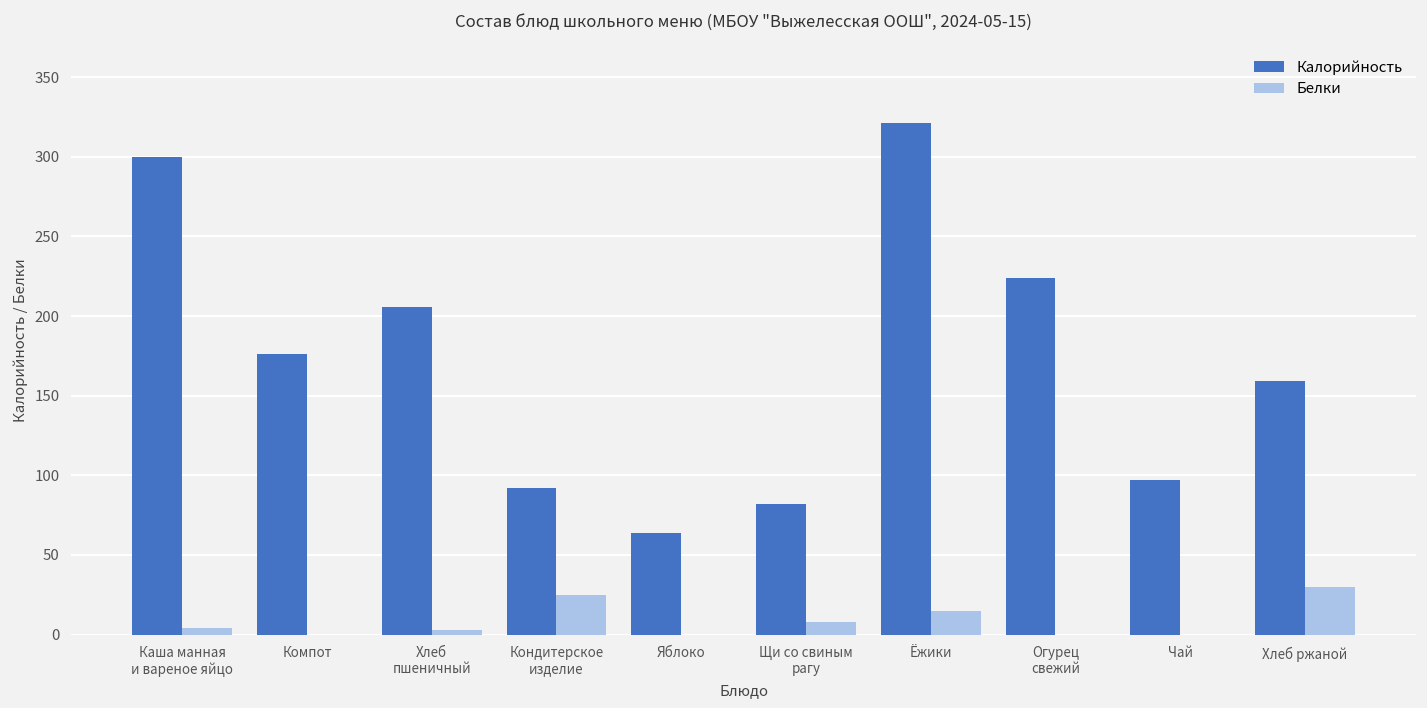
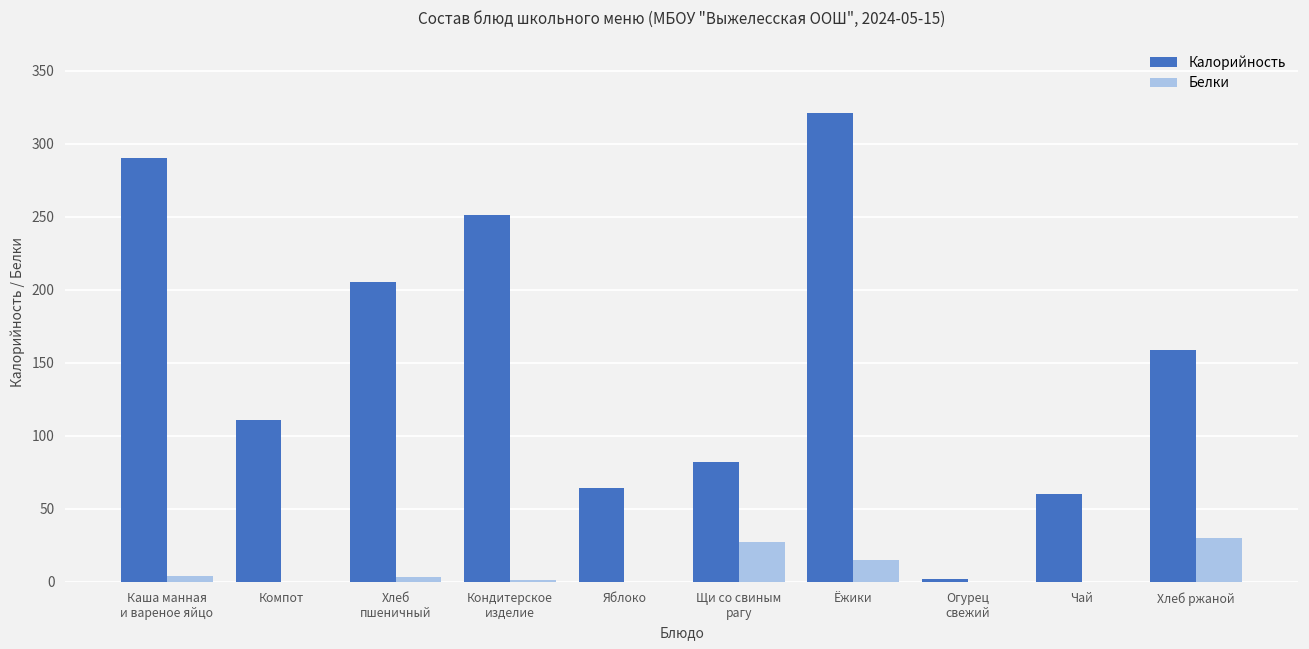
Калорийность, Каша манная и вареное яйцо: 300 -> 290
Калорийность, Компот: 176 -> 111
Калорийность, Кондитерское изделие: 92 -> 251
Белки, Кондитерское изделие: 25 -> 1
Белки, Щи со свиным рагу: 8 -> 27
Калорийность, Огурец свежий: 224 -> 2
Калорийность, Чай: 97 -> 60
